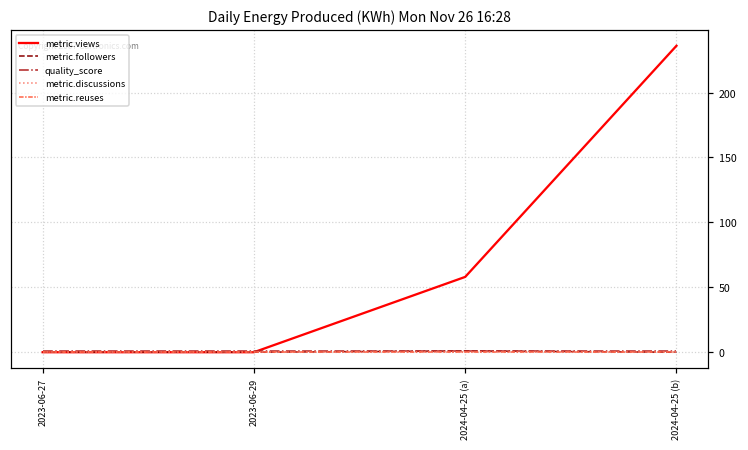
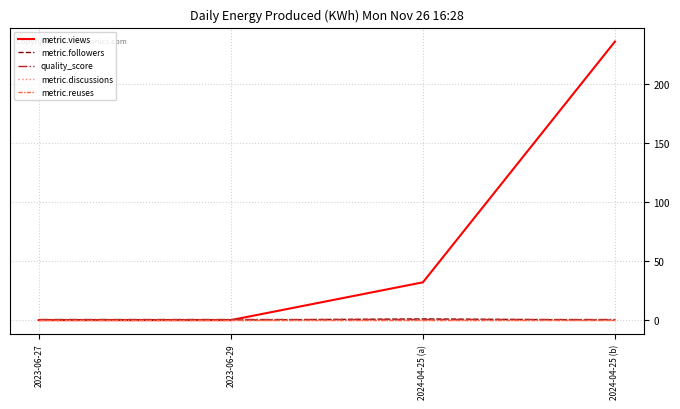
metric.views, 2024-04-25 (a): 58 -> 32
